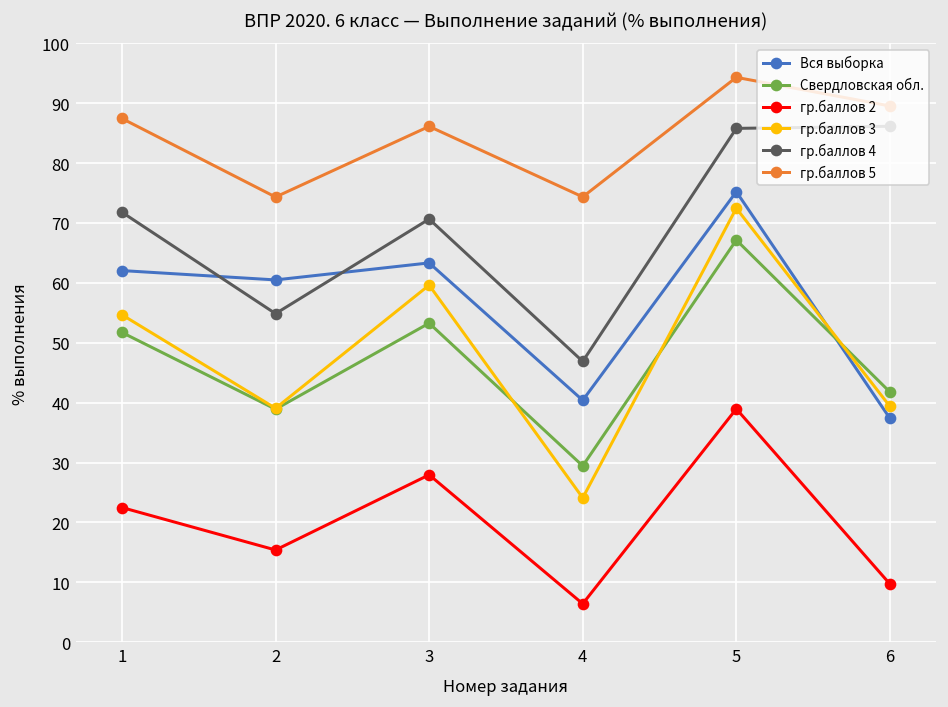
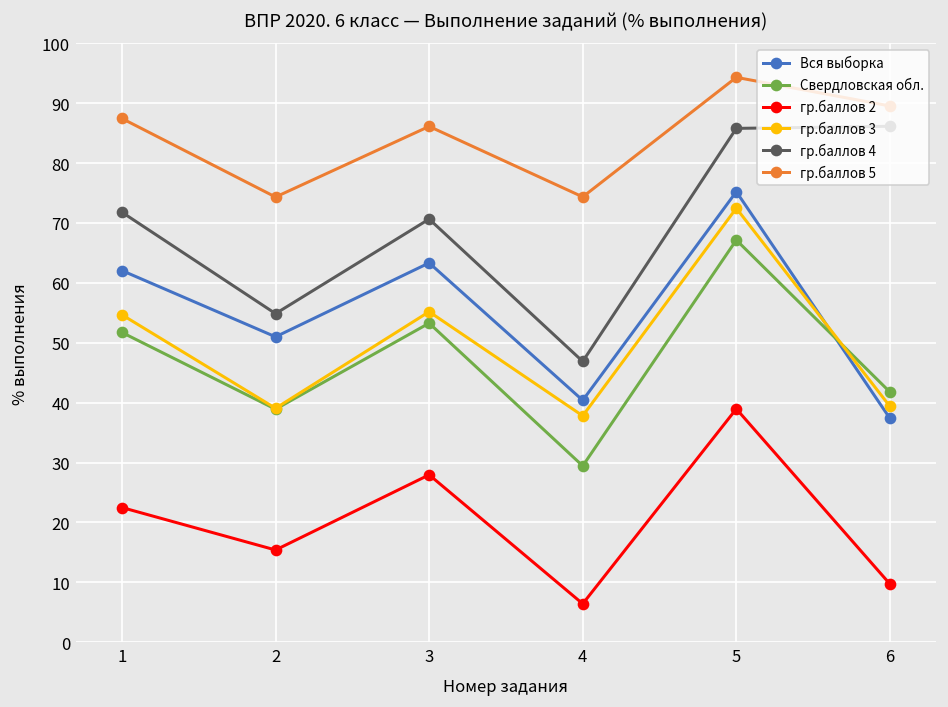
Вся выборка, 2: 60 -> 51
гр.баллов 3, 3: 60 -> 55
гр.баллов 3, 4: 24 -> 38
